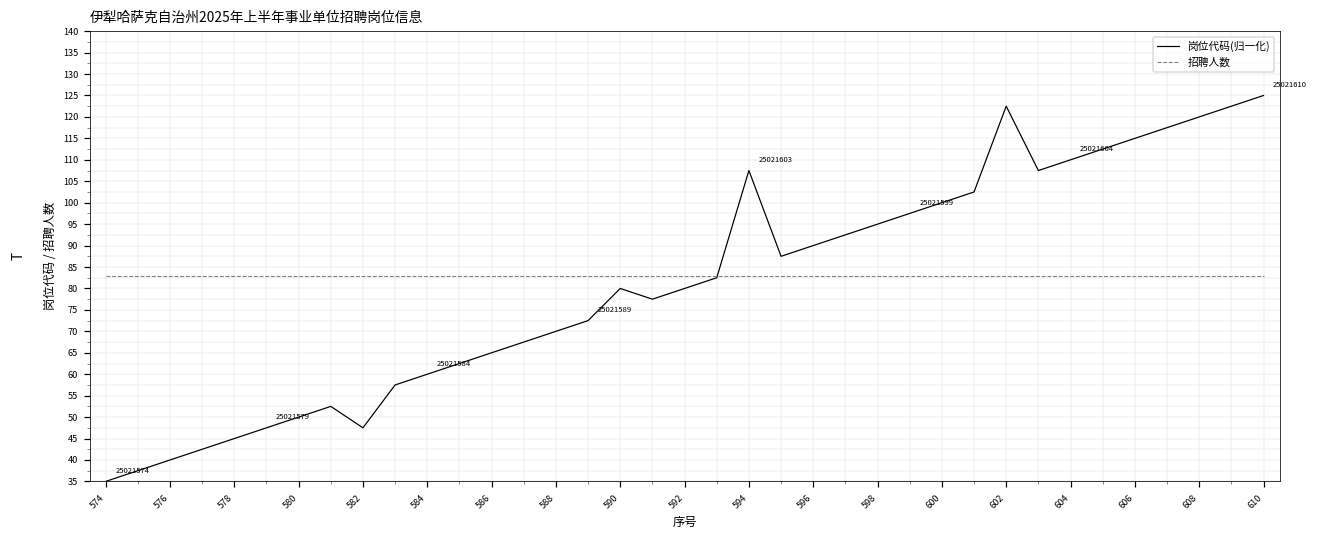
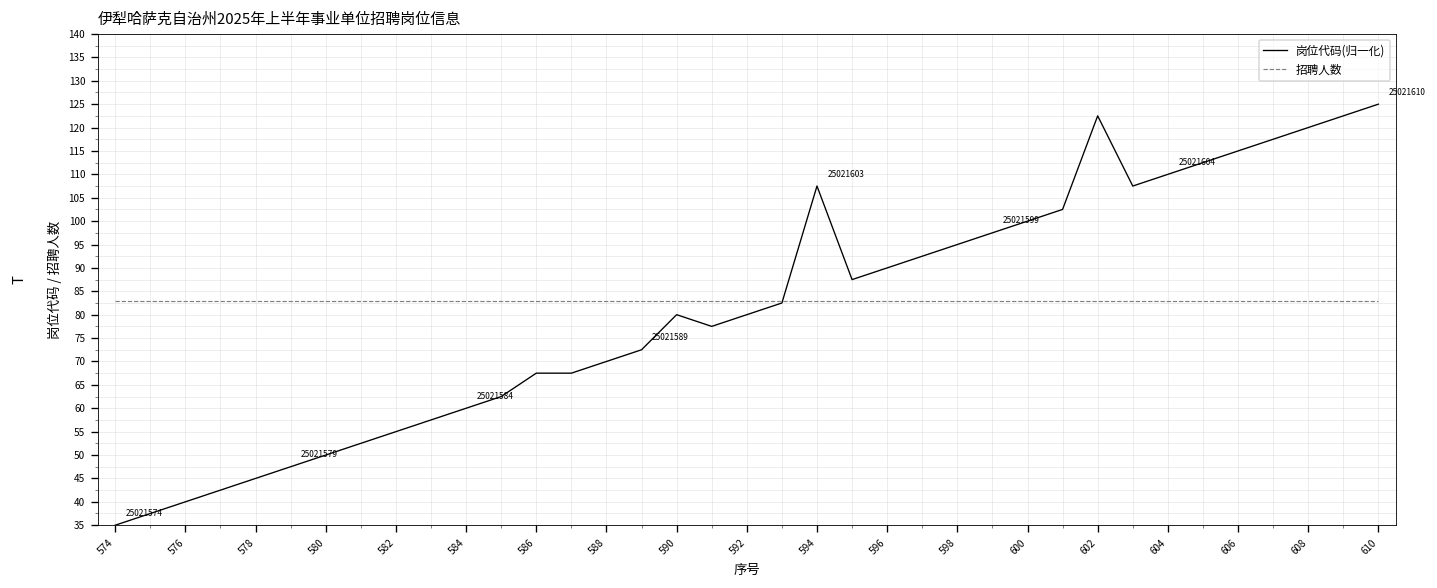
岗位代码(归一化), 582: 48 -> 55
岗位代码(归一化), 586: 65 -> 68
